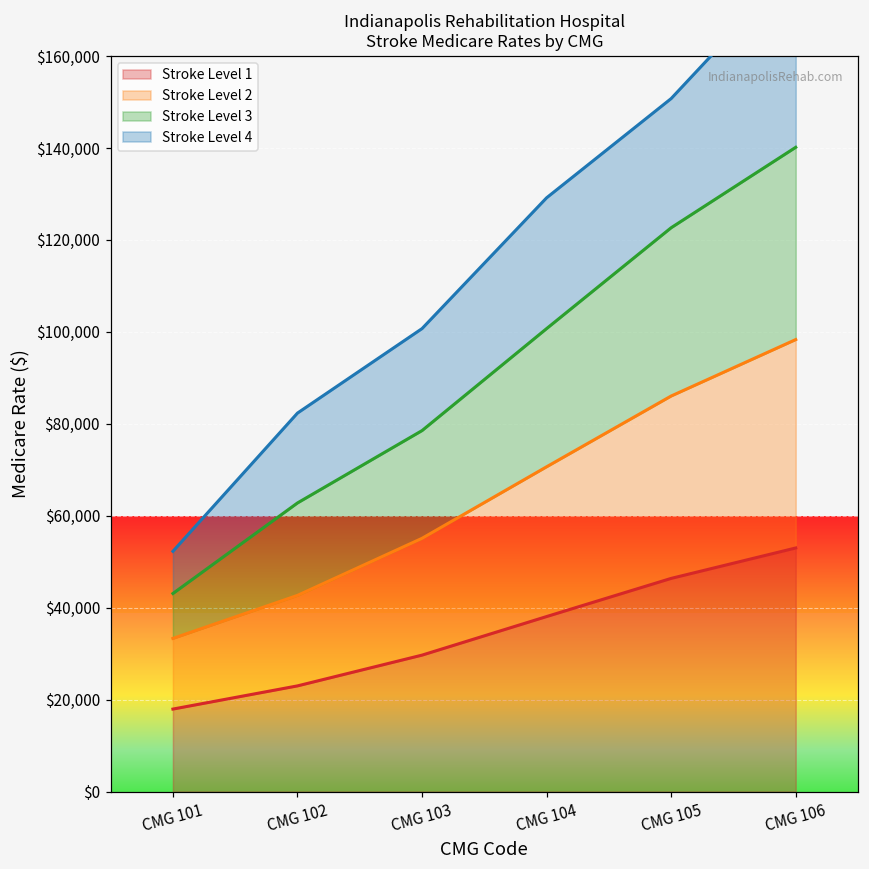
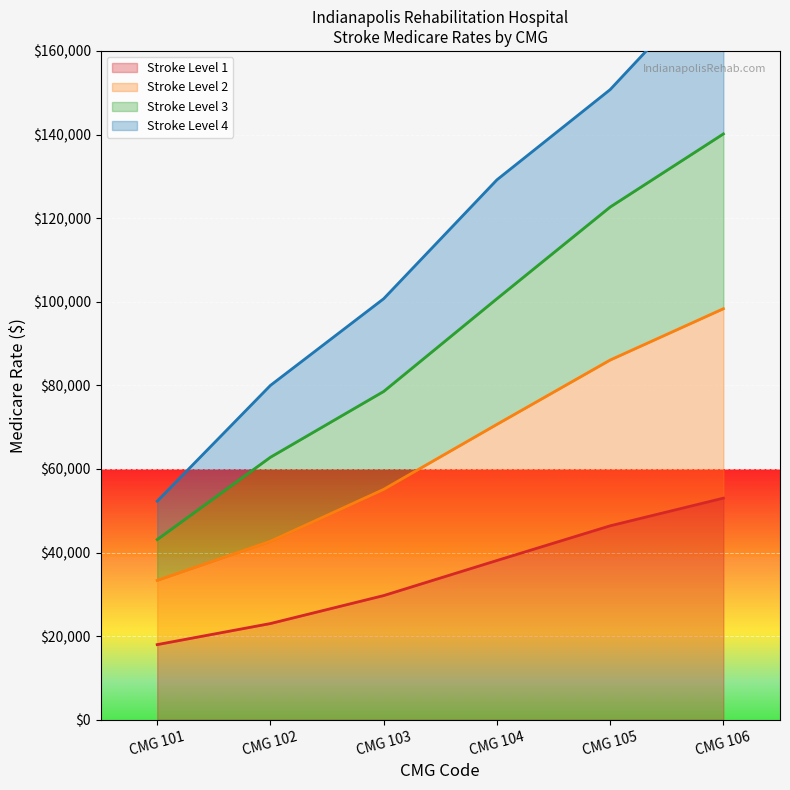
Stroke Level 4, CMG 102: $20,000 -> $17,000
